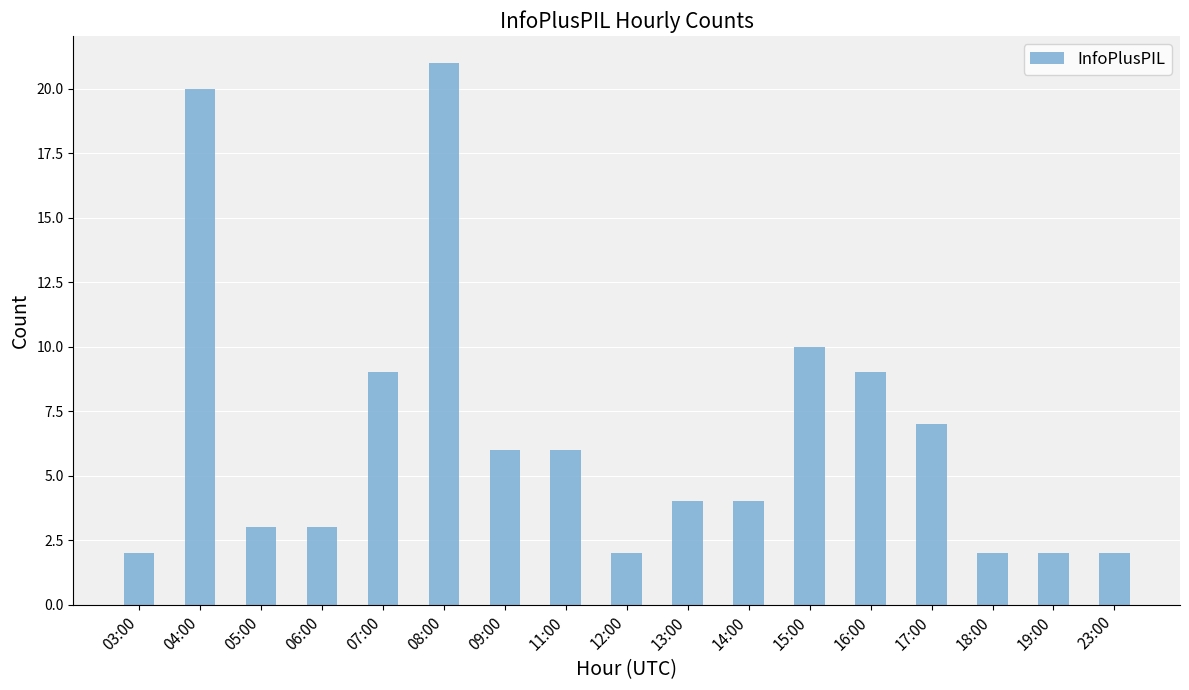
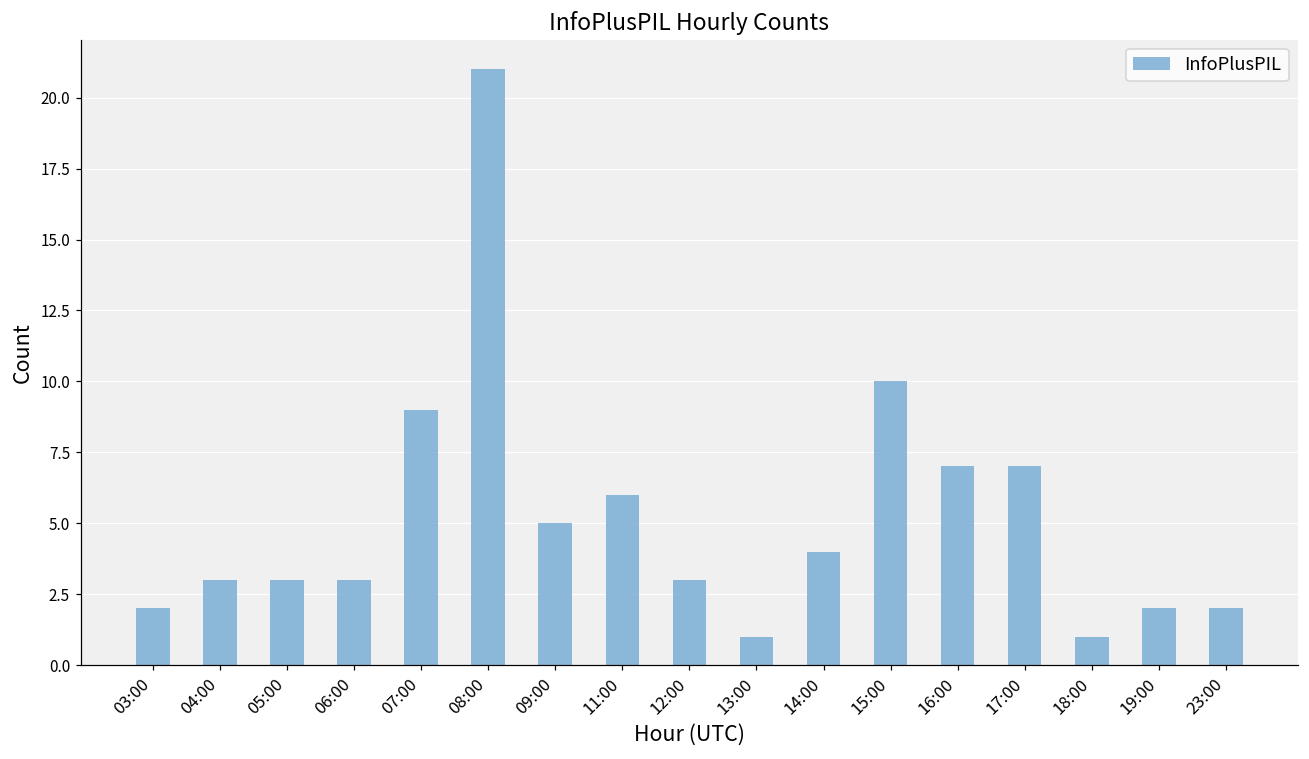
04:00: 20 -> 3
09:00: 6 -> 5
12:00: 2 -> 3
13:00: 4 -> 1
16:00: 9 -> 7
18:00: 2 -> 1
